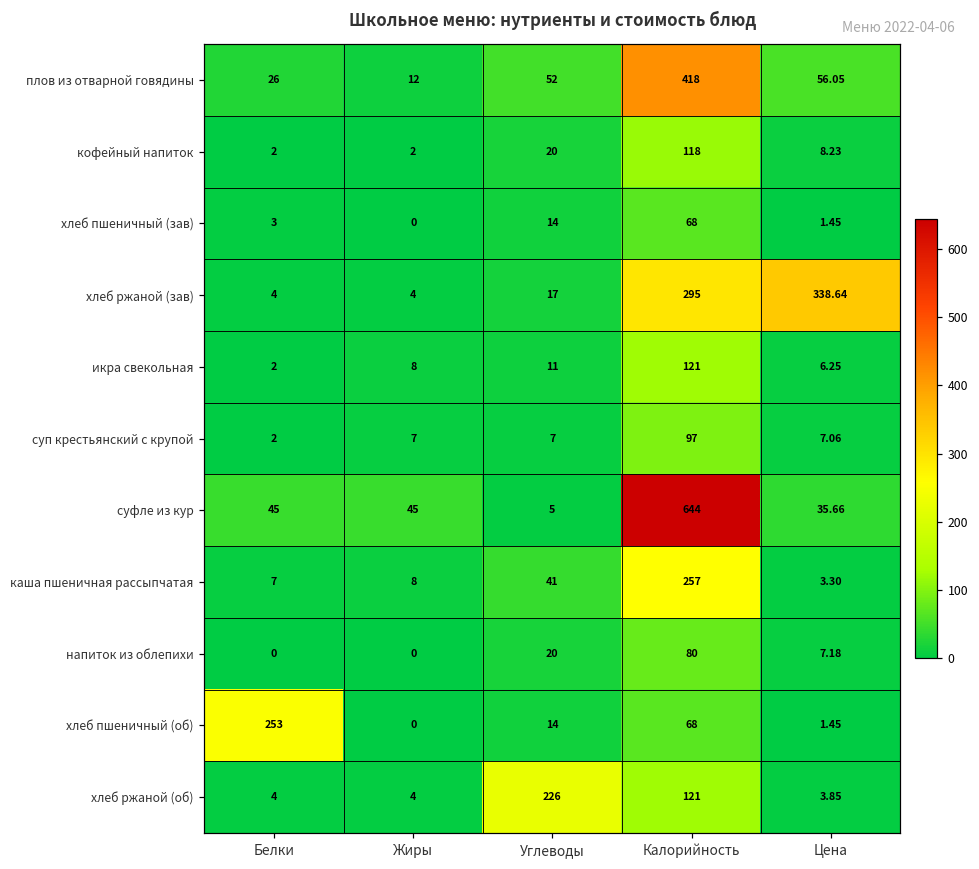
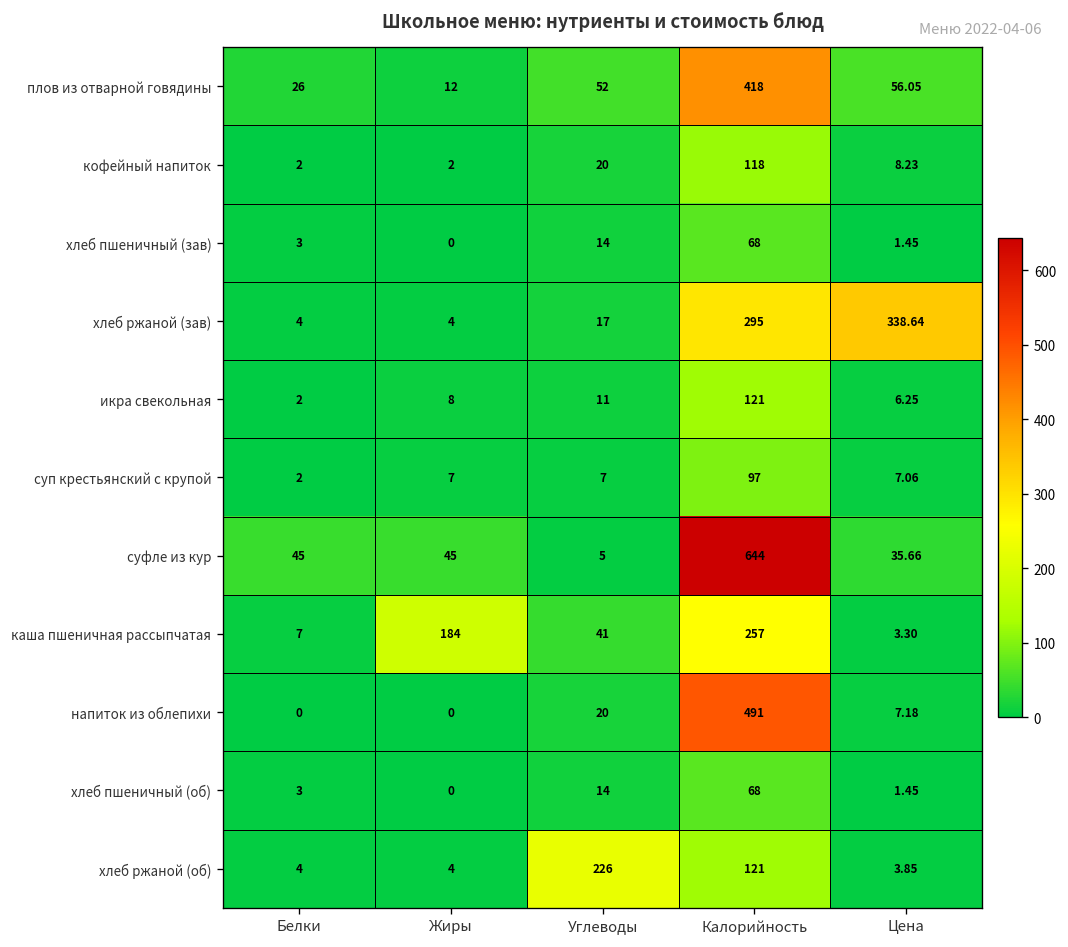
каша пшеничная рассыпчатая, Жиры: 8 -> 184
напиток из облепихи, Калорийность: 80 -> 491
хлеб пшеничный (об), Белки: 253 -> 3
